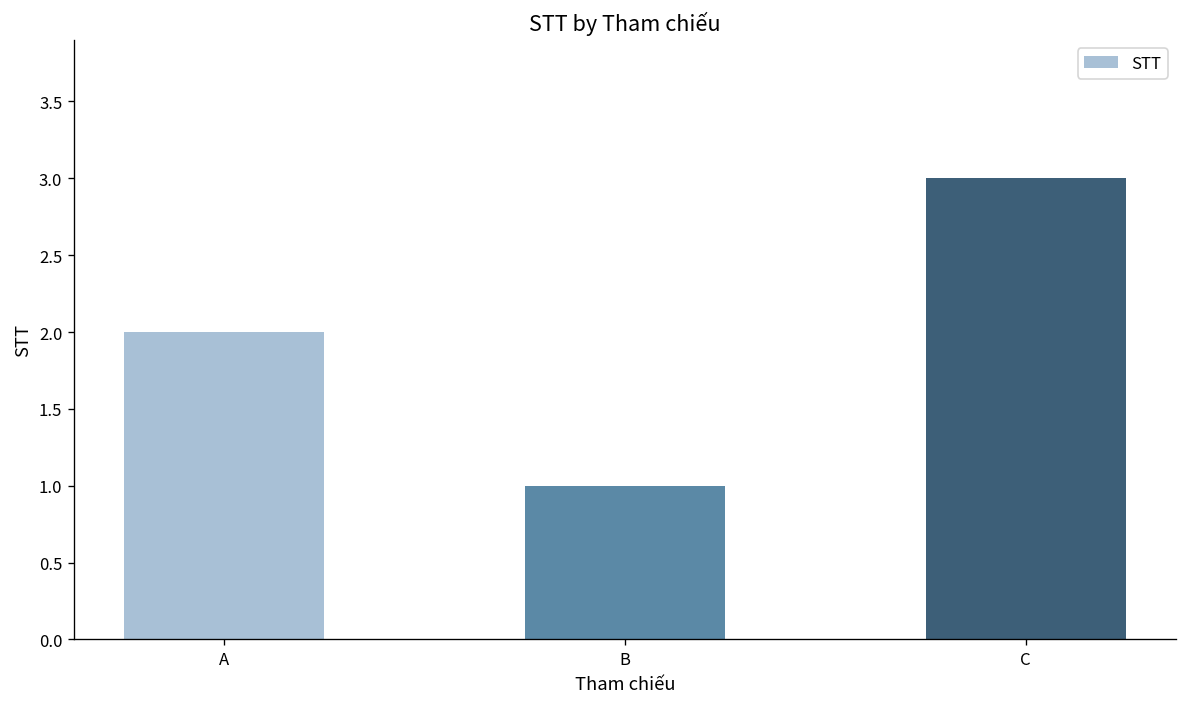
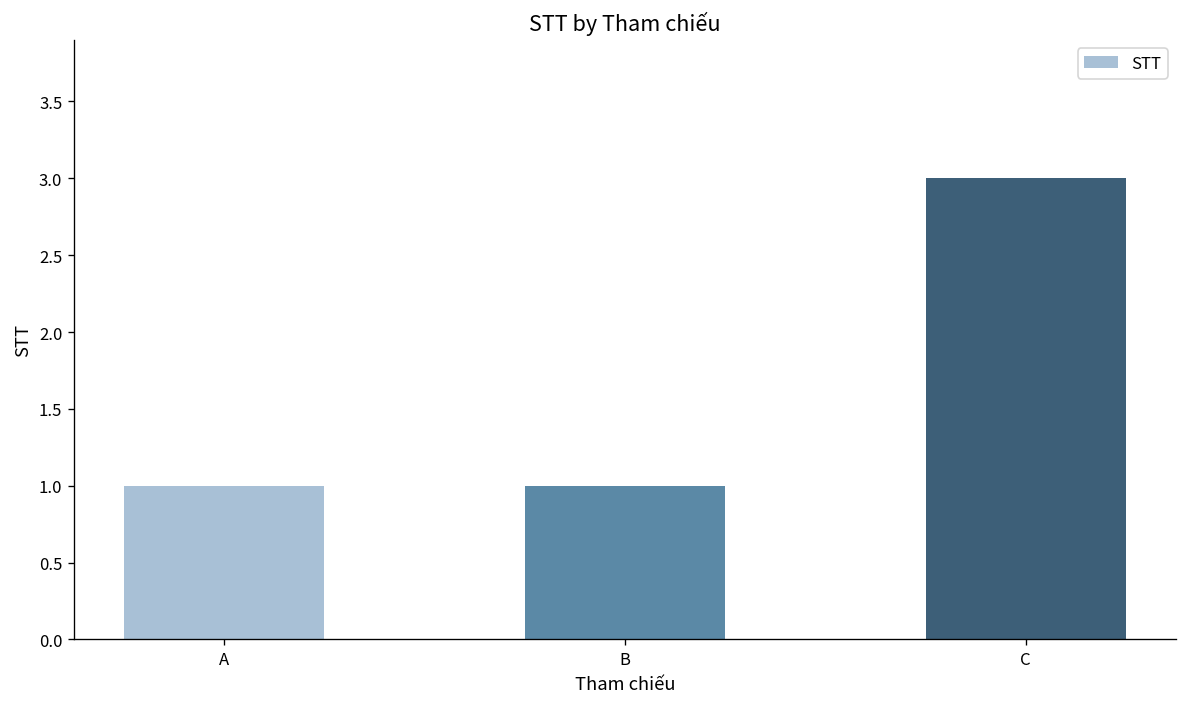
A: 2 -> 1
